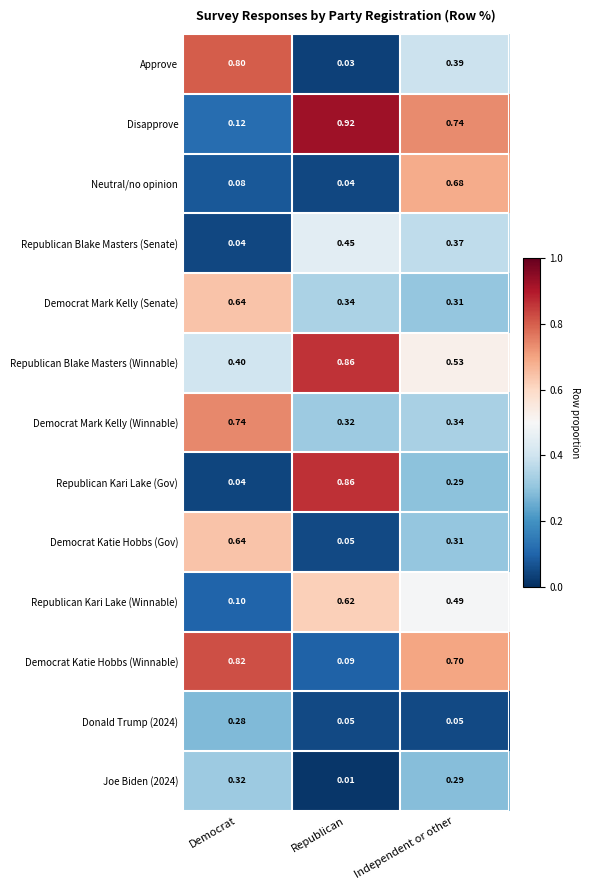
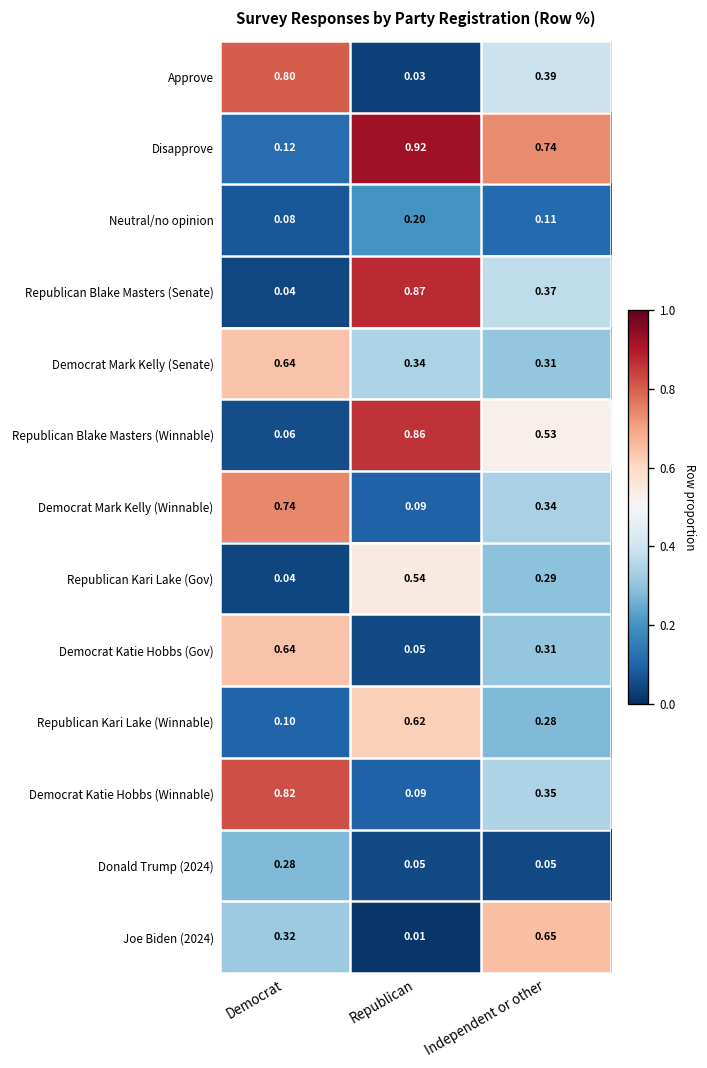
Neutral/no opinion, Republican: 0.04 -> 0.20
Neutral/no opinion, Independent or other: 0.68 -> 0.11
Republican Blake Masters (Senate), Republican: 0.45 -> 0.87
Republican Blake Masters (Winnable), Democrat: 0.40 -> 0.06
Democrat Mark Kelly (Winnable), Republican: 0.32 -> 0.09
Republican Kari Lake (Gov), Republican: 0.86 -> 0.54
Republican Kari Lake (Winnable), Independent or other: 0.49 -> 0.28
Democrat Katie Hobbs (Winnable), Independent or other: 0.70 -> 0.35
Joe Biden (2024), Independent or other: 0.29 -> 0.65
